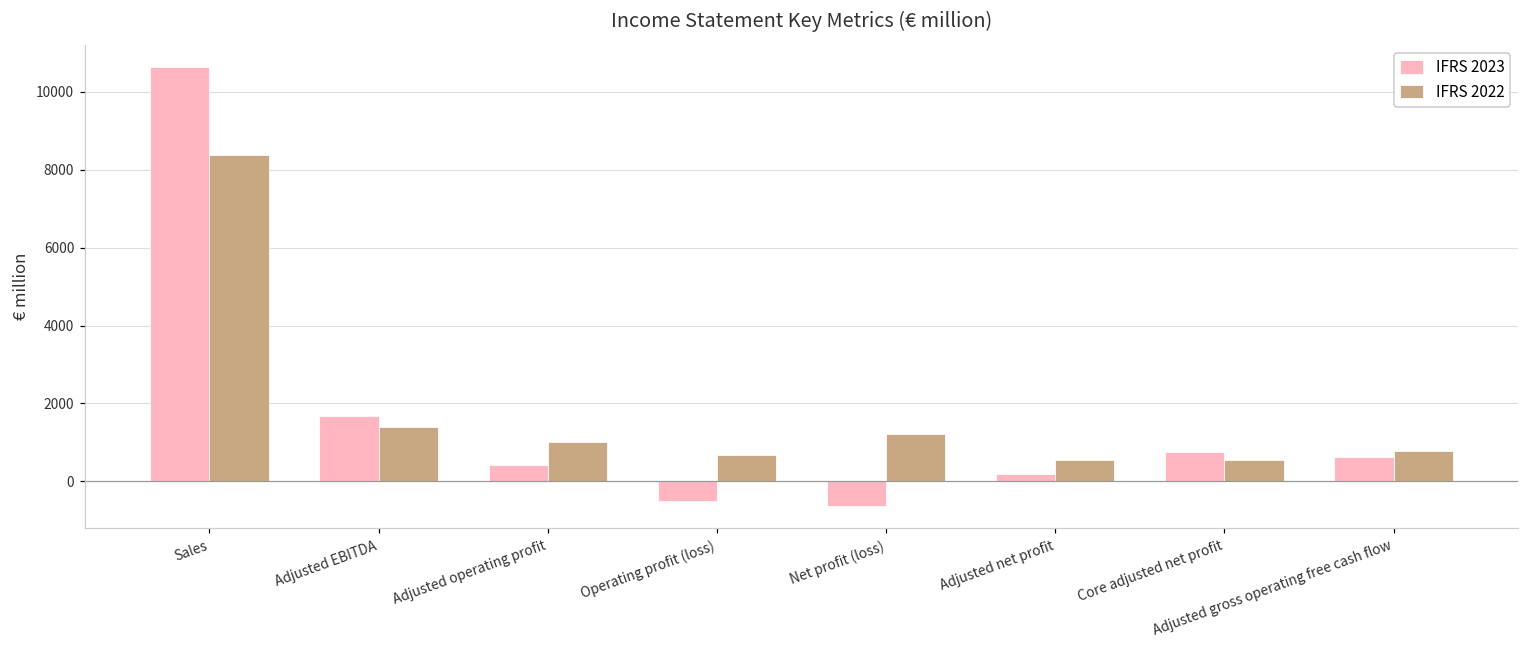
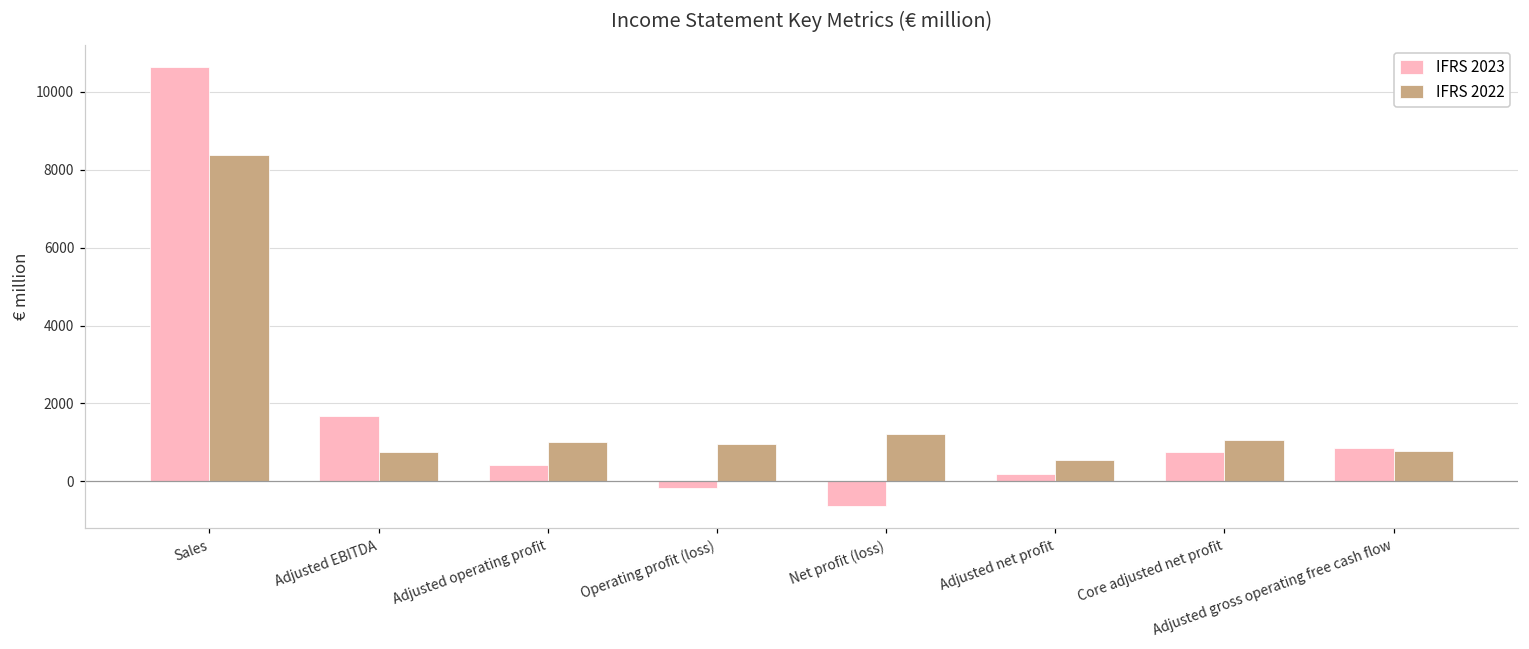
IFRS 2022, Adjusted EBITDA: 1400 -> 700
IFRS 2023, Operating profit (loss): -500 -> -200
IFRS 2022, Operating profit (loss): 700 -> 1000
IFRS 2022, Core adjusted net profit: 600 -> 1100
IFRS 2023, Adjusted gross operating free cash flow: 600 -> 900
